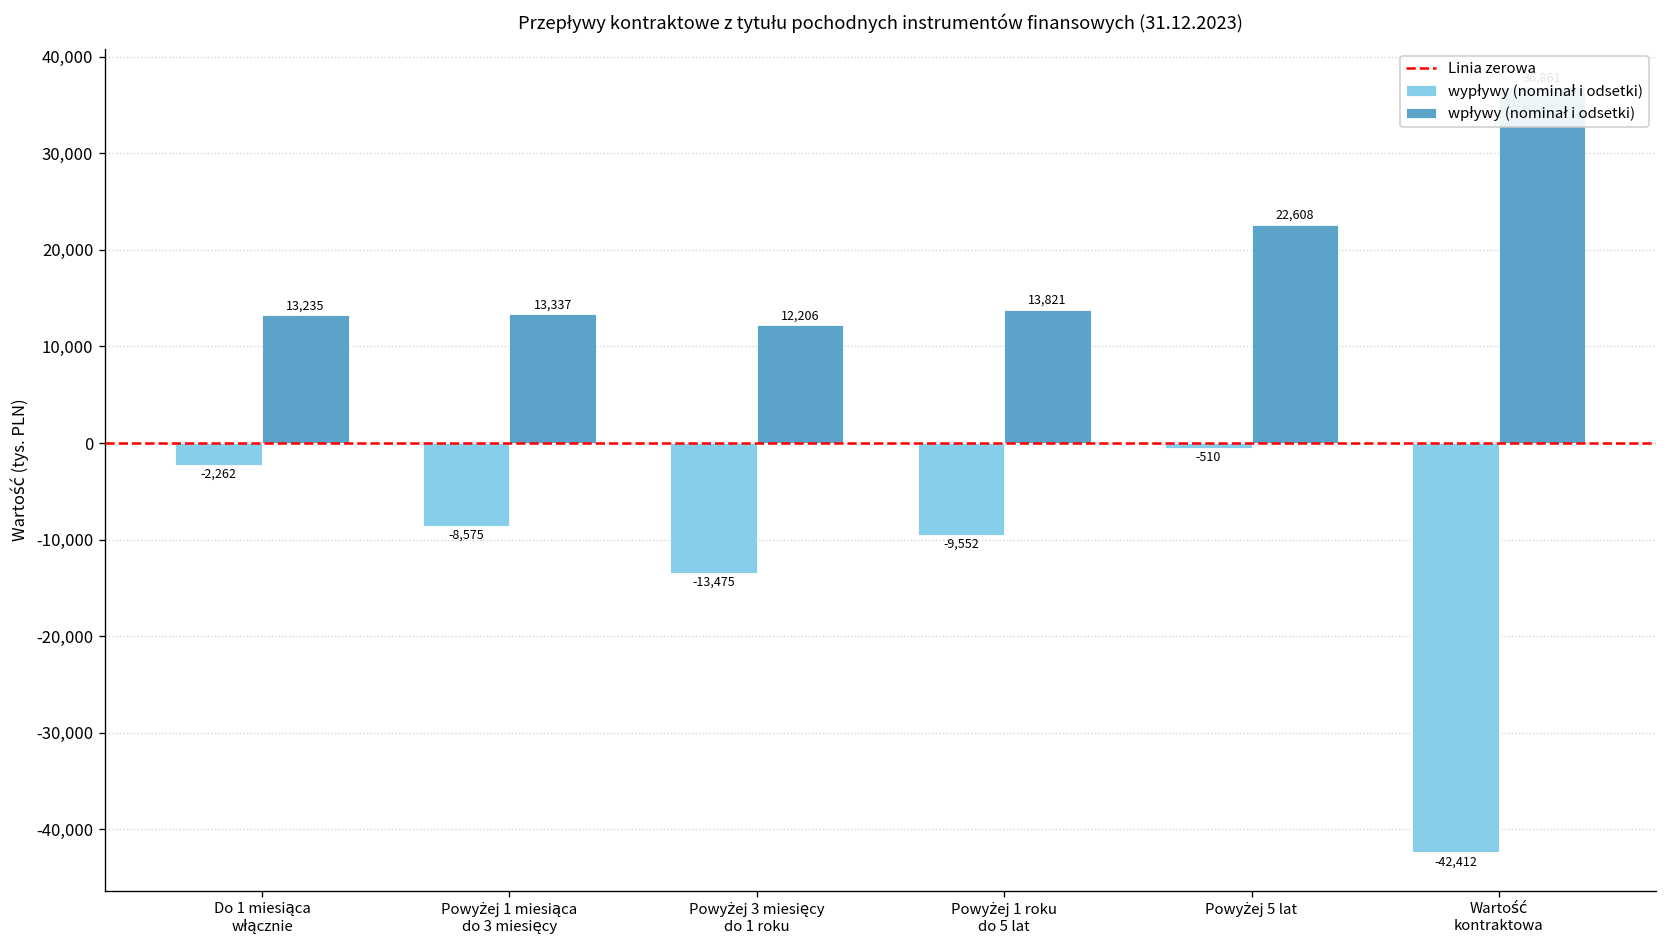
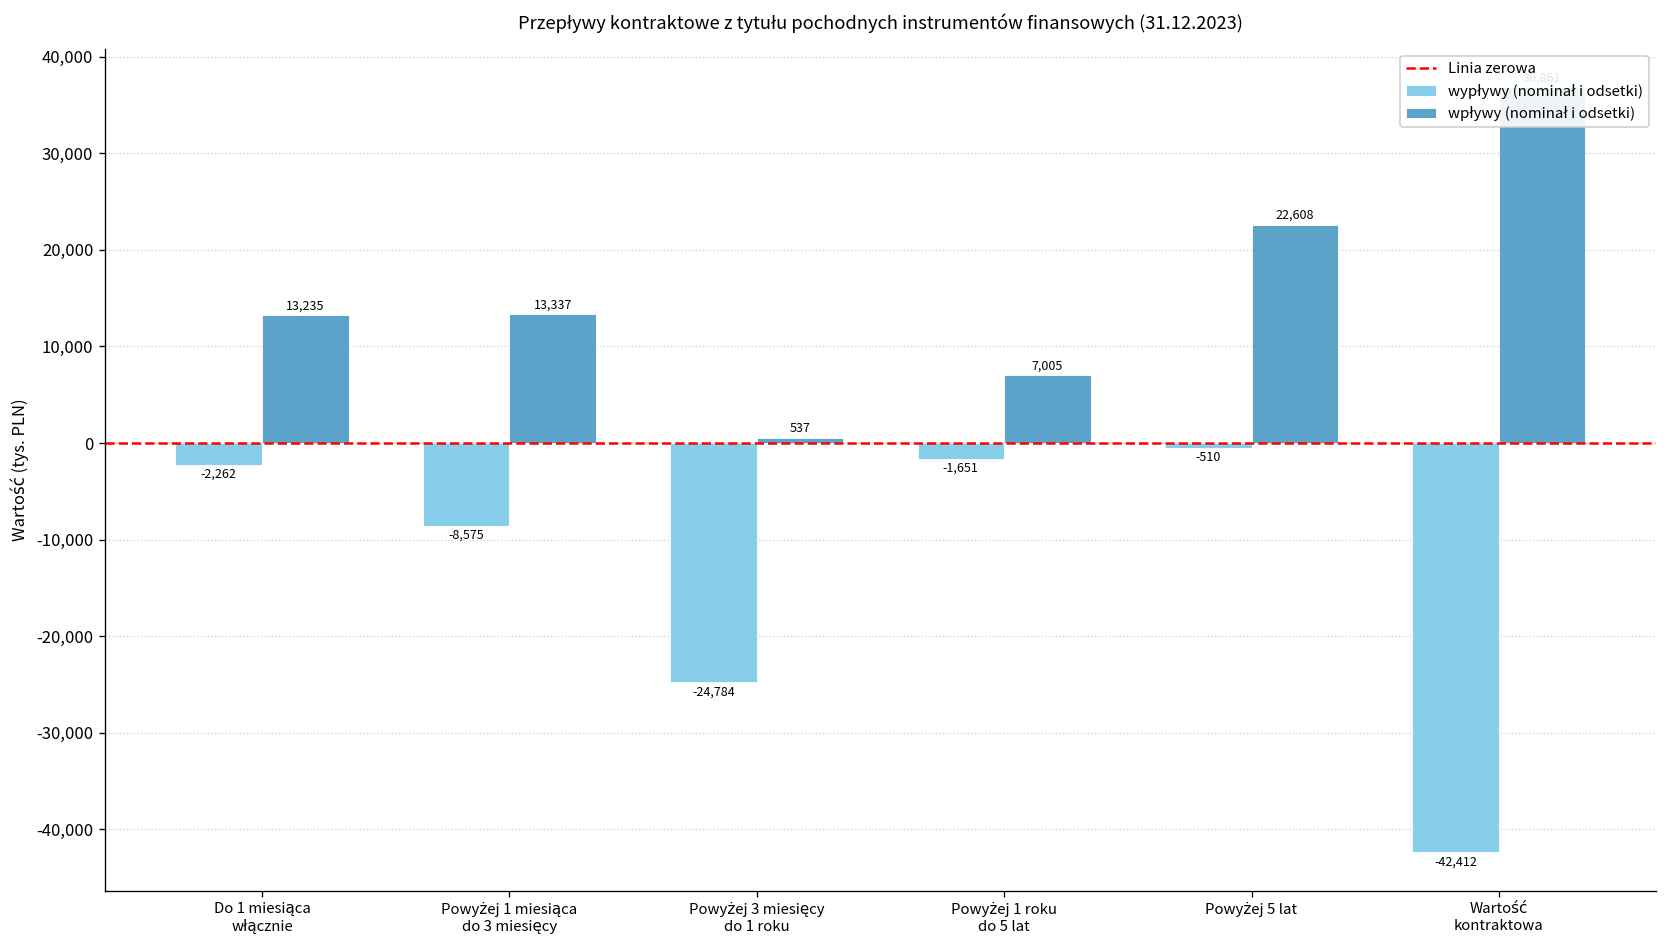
wypływy (nominał i odsetki), Powyżej 3 miesięcy do 1 roku: -13,475 -> -24,784
wpływy (nominał i odsetki), Powyżej 3 miesięcy do 1 roku: 12,206 -> 537
wypływy (nominał i odsetki), Powyżej 1 roku do 5 lat: -9,552 -> -1,651
wpływy (nominał i odsetki), Powyżej 1 roku do 5 lat: 13,821 -> 7,005
